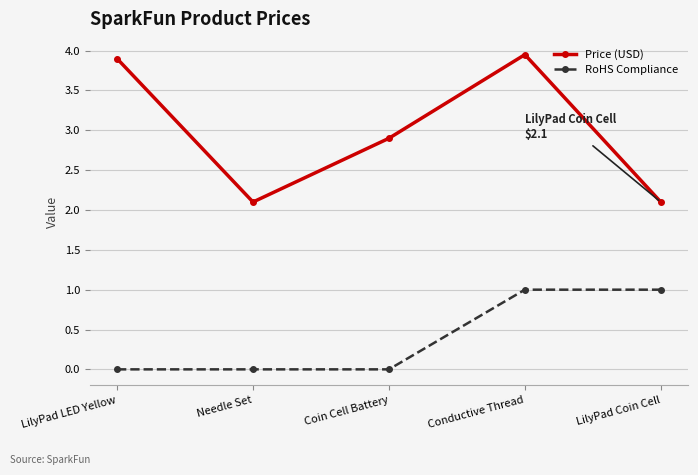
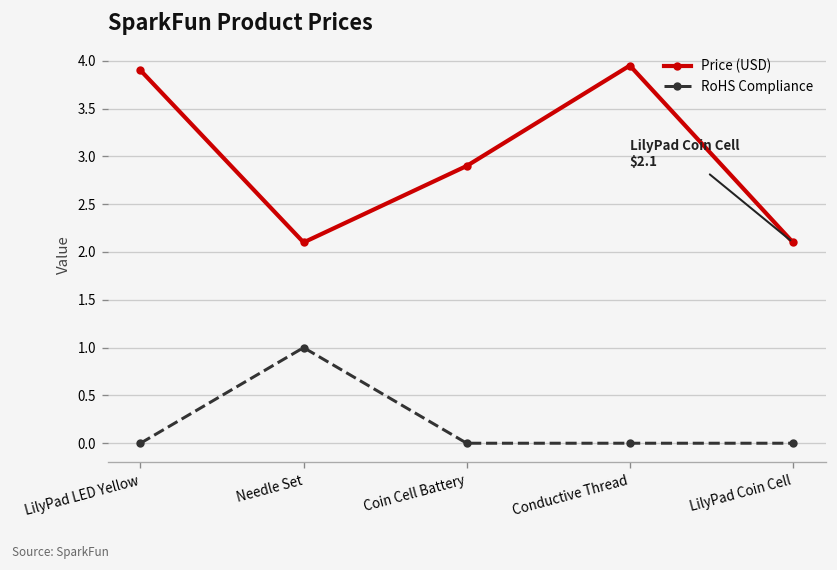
RoHS Compliance, Needle Set: 0 -> 1
RoHS Compliance, Conductive Thread: 1 -> 0
RoHS Compliance, LilyPad Coin Cell: 1 -> 0
